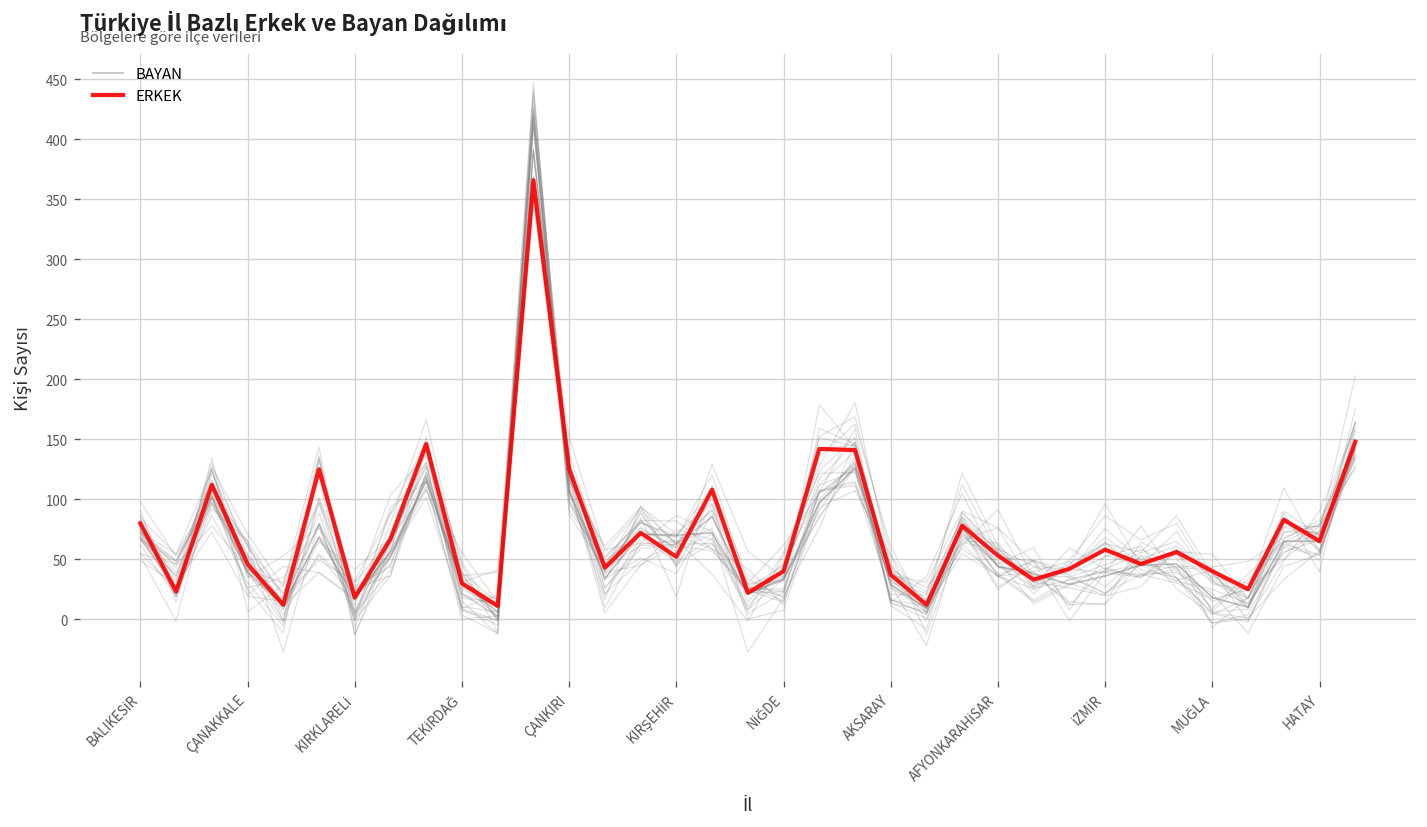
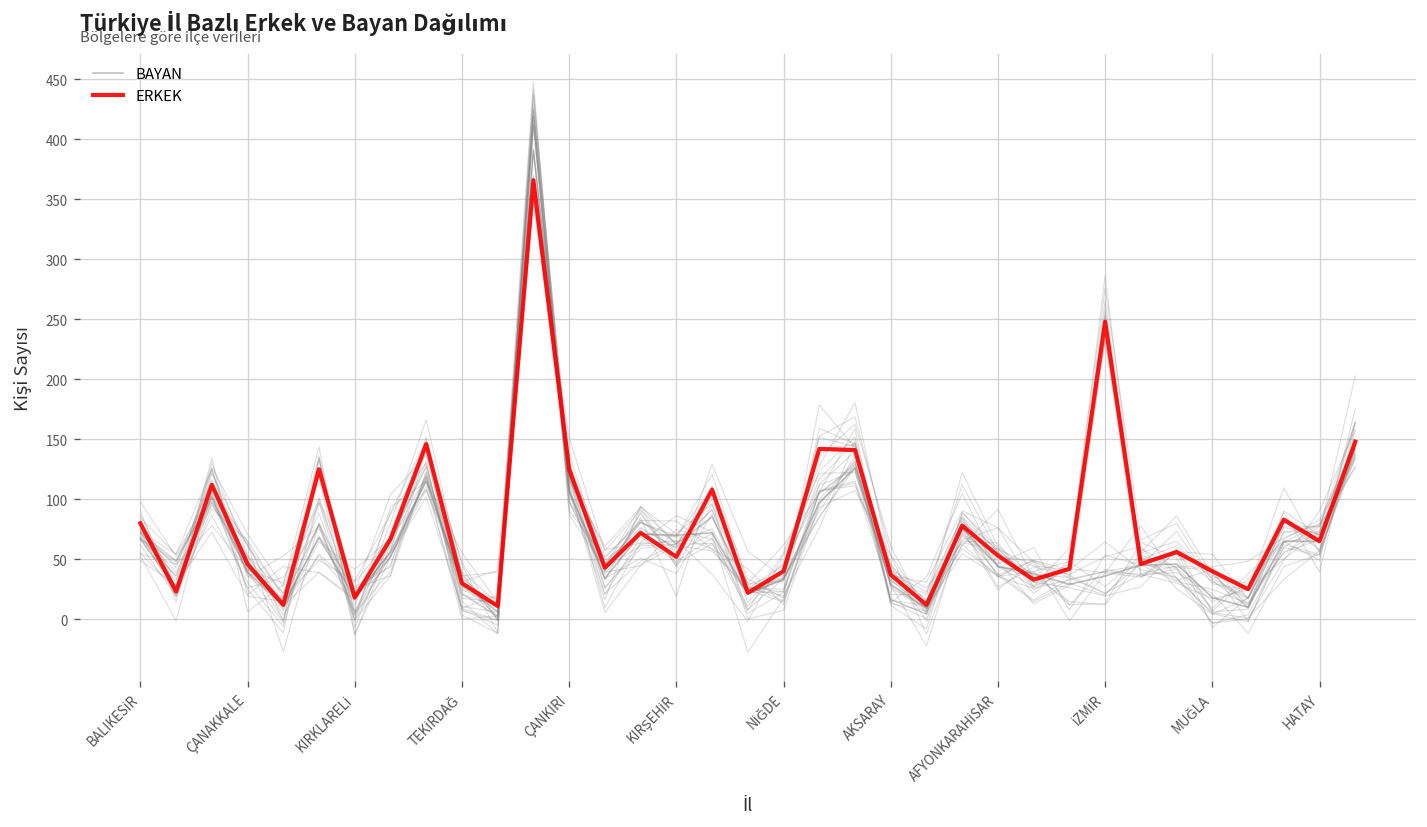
ERKEK, İZMİR: 60 -> 250
